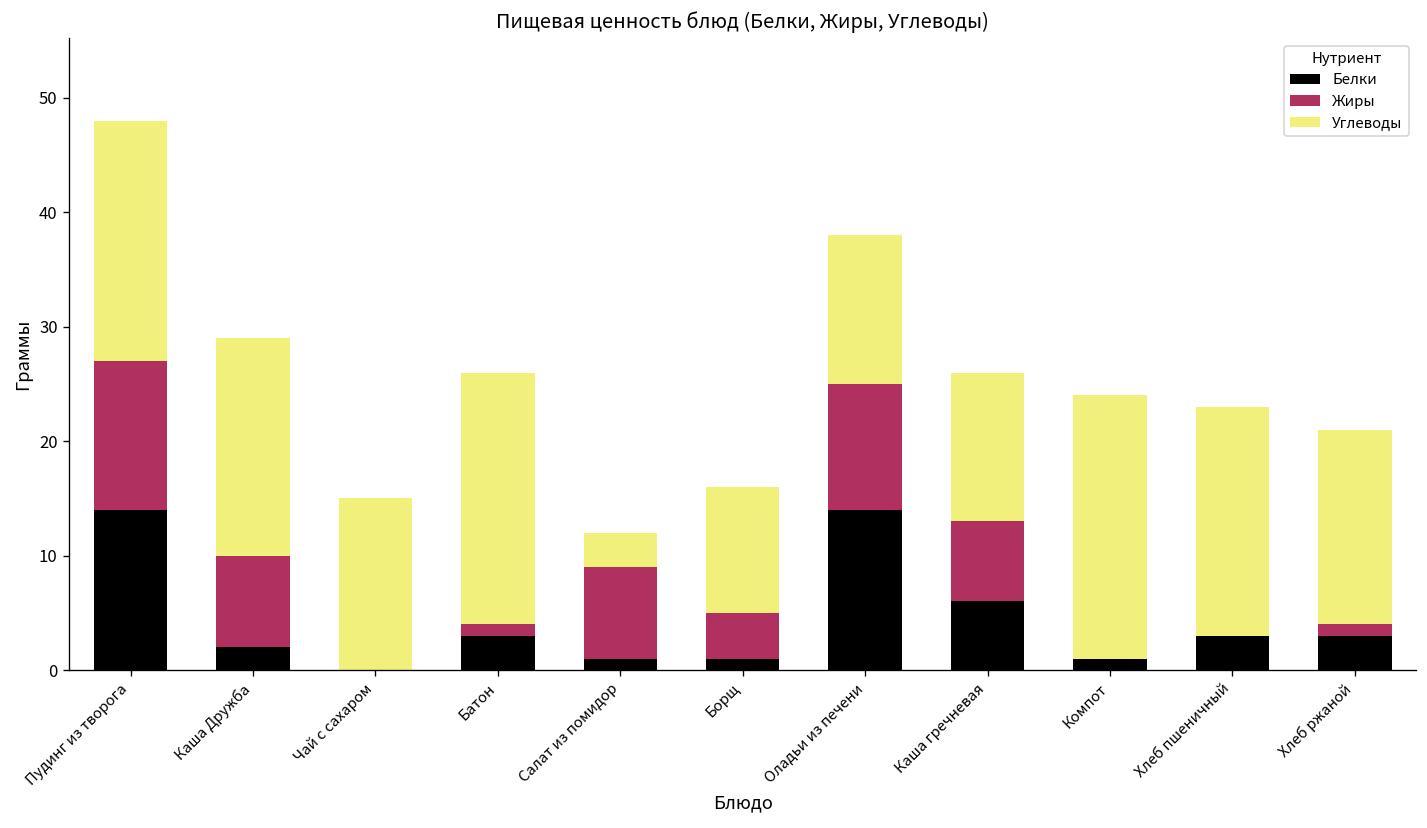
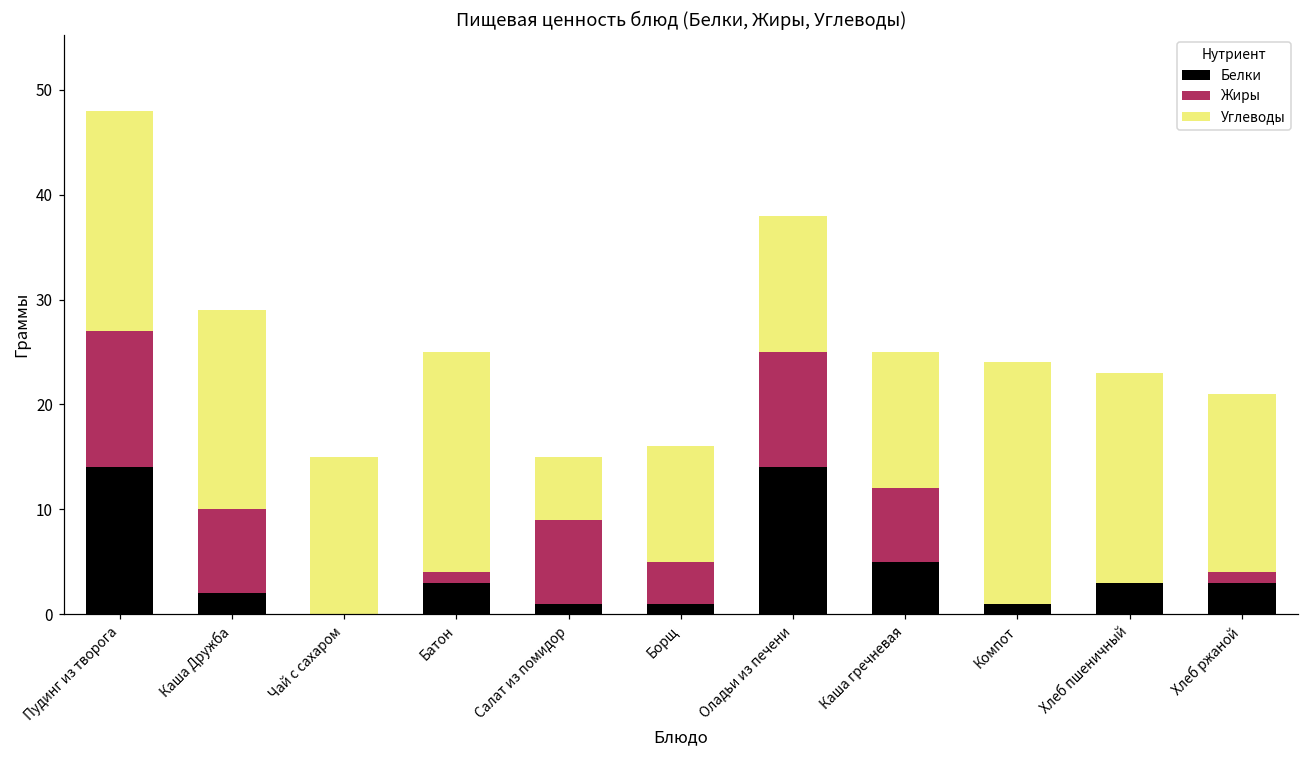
Углеводы, Батон: 22 -> 21
Углеводы, Салат из помидор: 3 -> 6
Белки, Каша гречневая: 6 -> 5
